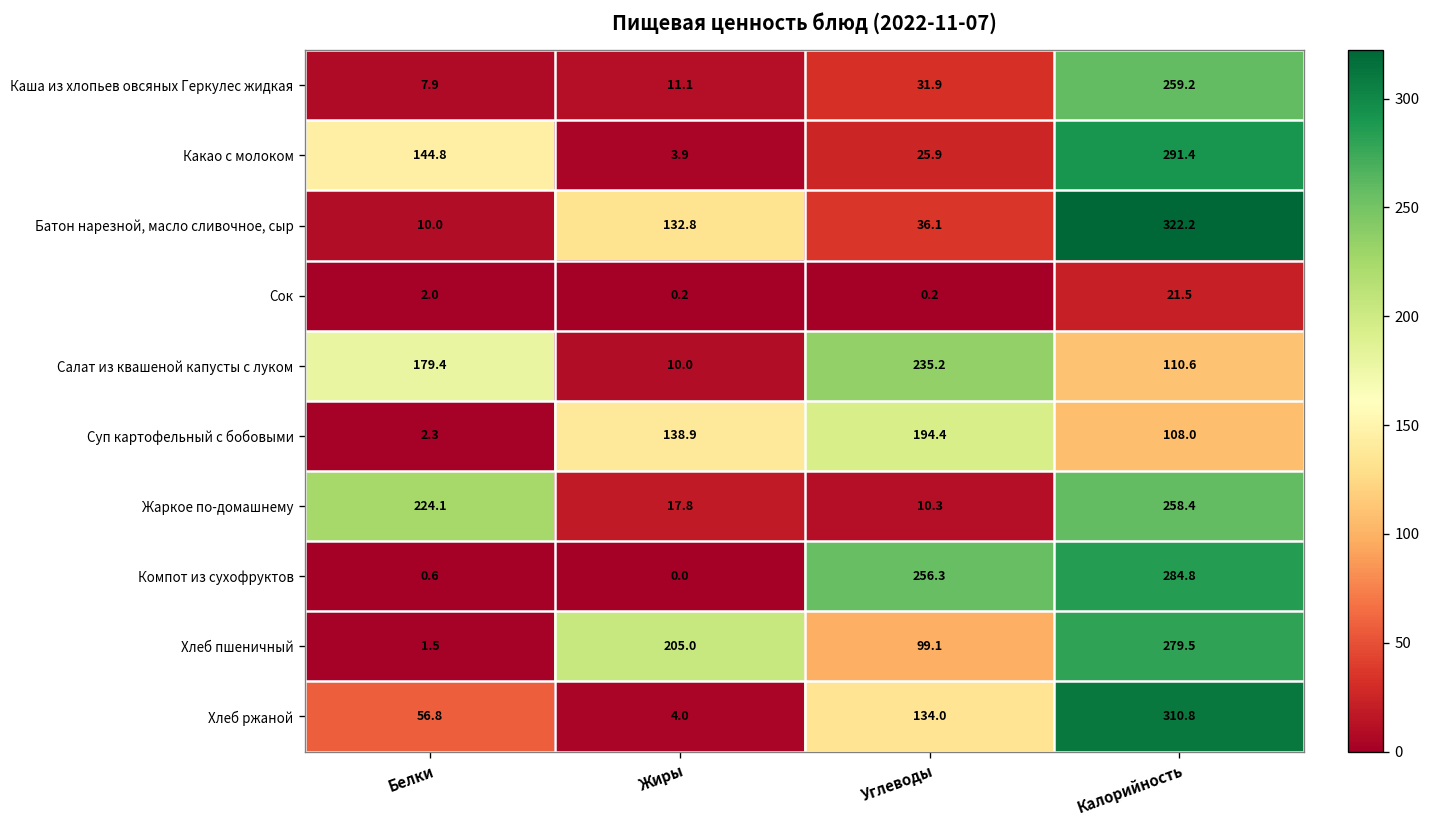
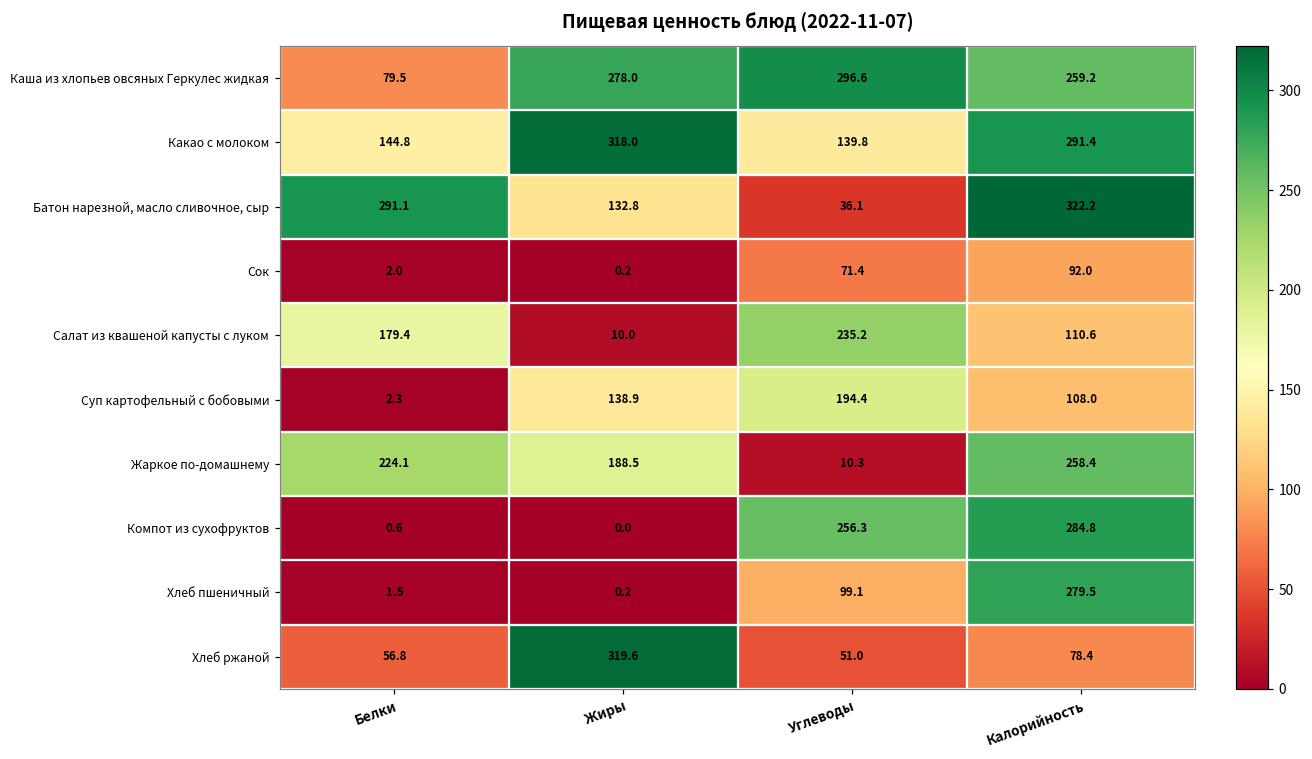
Каша из хлопьев овсяных Геркулес жидкая, Белки: 7.9 -> 79.5
Каша из хлопьев овсяных Геркулес жидкая, Жиры: 11.1 -> 278.0
Каша из хлопьев овсяных Геркулес жидкая, Углеводы: 31.9 -> 296.6
Какао с молоком, Жиры: 3.9 -> 318.0
Какао с молоком, Углеводы: 25.9 -> 139.8
Батон нарезной, масло сливочное, сыр, Белки: 10.0 -> 291.1
Сок, Углеводы: 0.2 -> 71.4
Сок, Калорийность: 21.5 -> 92.0
Жаркое по-домашнему, Жиры: 17.8 -> 188.5
Хлеб пшеничный, Жиры: 205.0 -> 0.2
Хлеб ржаной, Жиры: 4.0 -> 319.6
Хлеб ржаной, Углеводы: 134.0 -> 51.0
Хлеб ржаной, Калорийность: 310.8 -> 78.4
